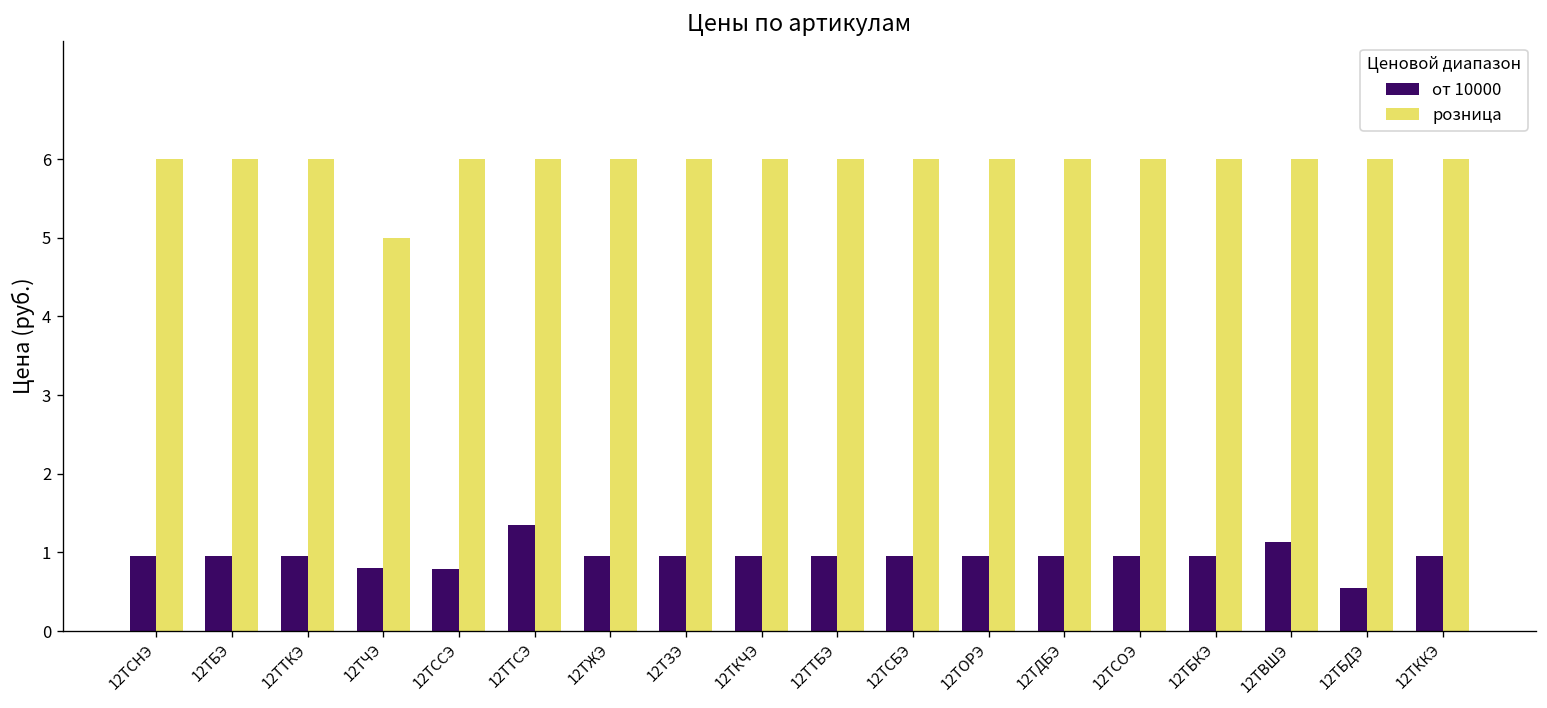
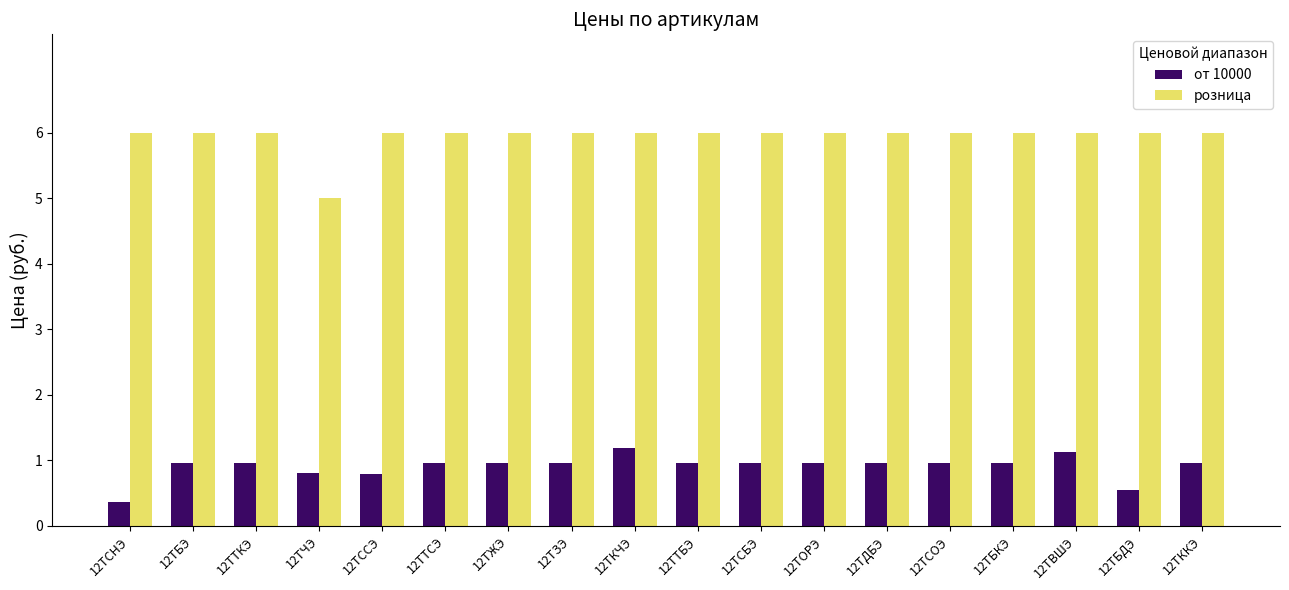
от 10000, 12ТСНЭ: 1.0 -> 0.4
от 10000, 12ТТСЭ: 1.4 -> 1.0
от 10000, 12ТКЧЭ: 1.0 -> 1.2
